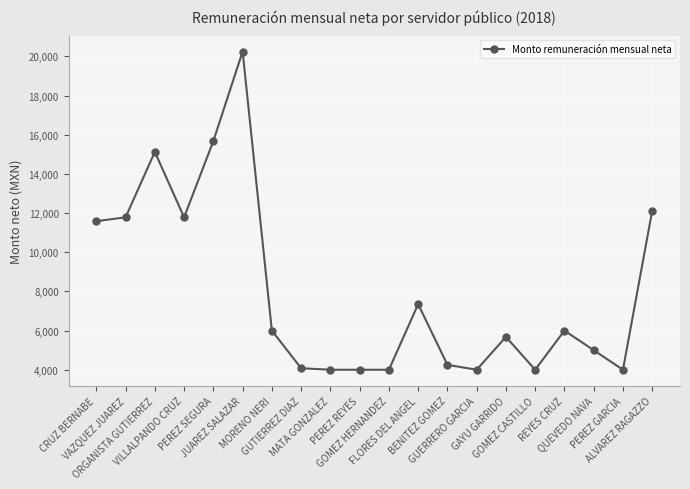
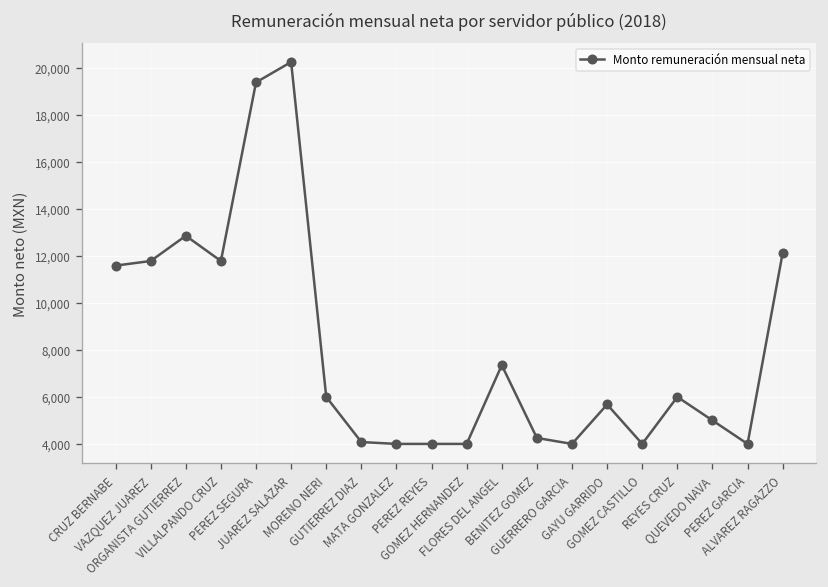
ORGANISTA GUTIERREZ: 15,100 -> 12,900
PEREZ SEGURA: 15,700 -> 19,400
